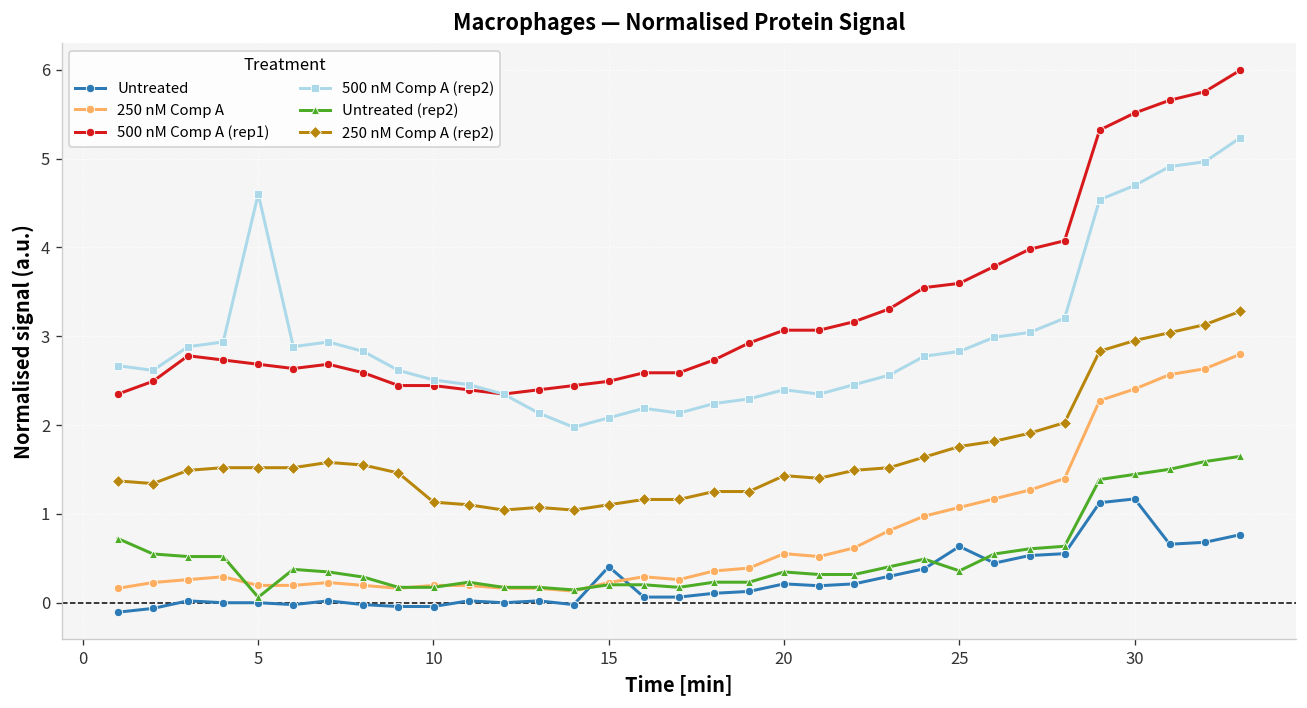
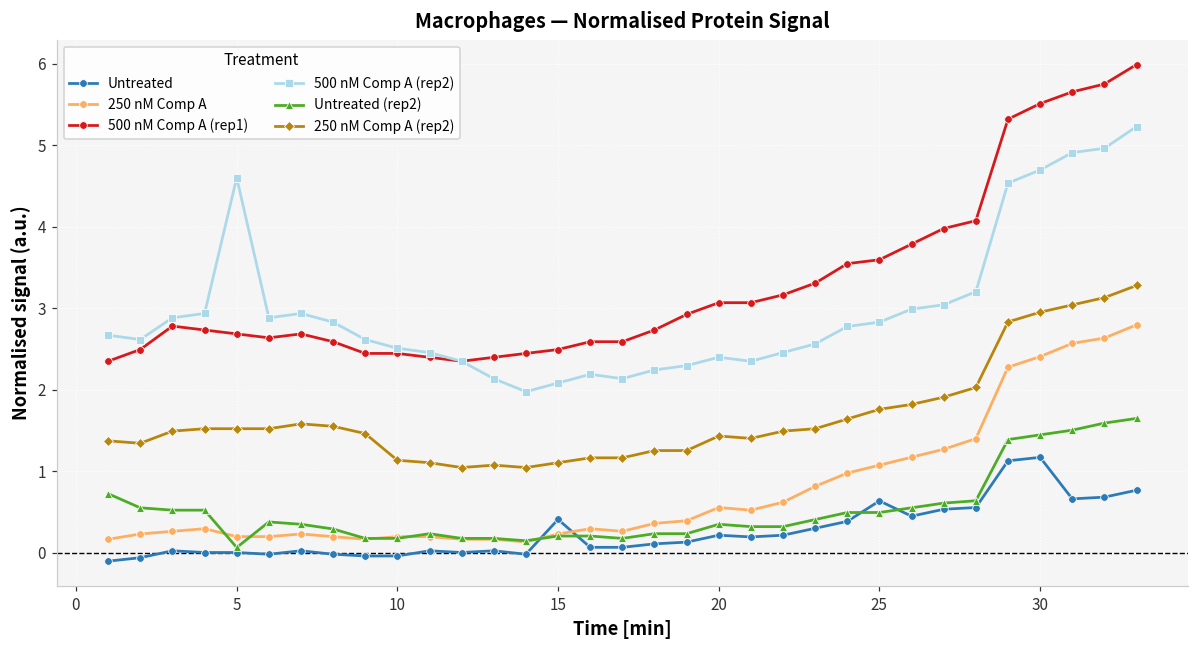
Untreated (rep2), 25: 0.4 -> 0.5
